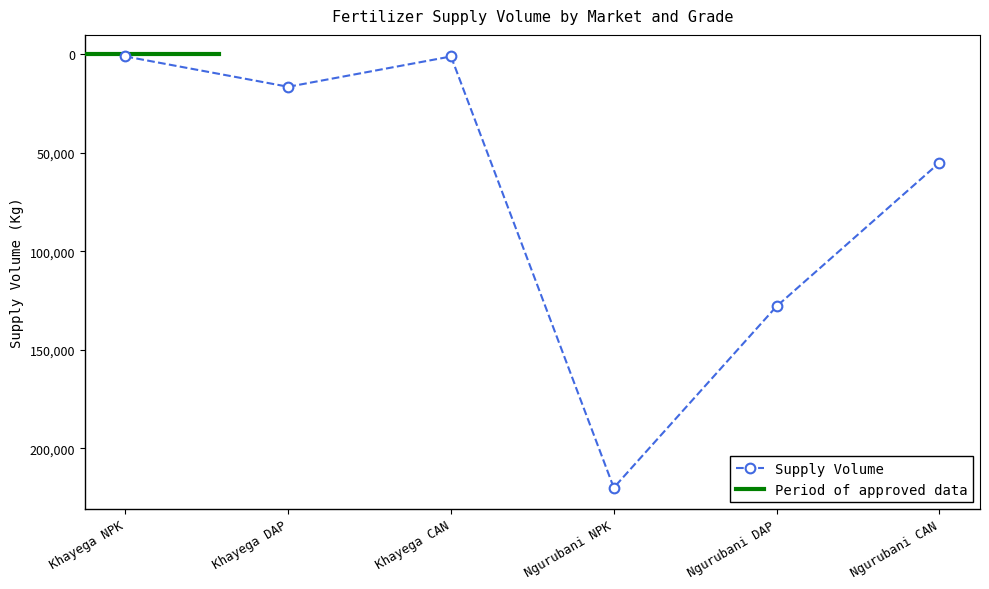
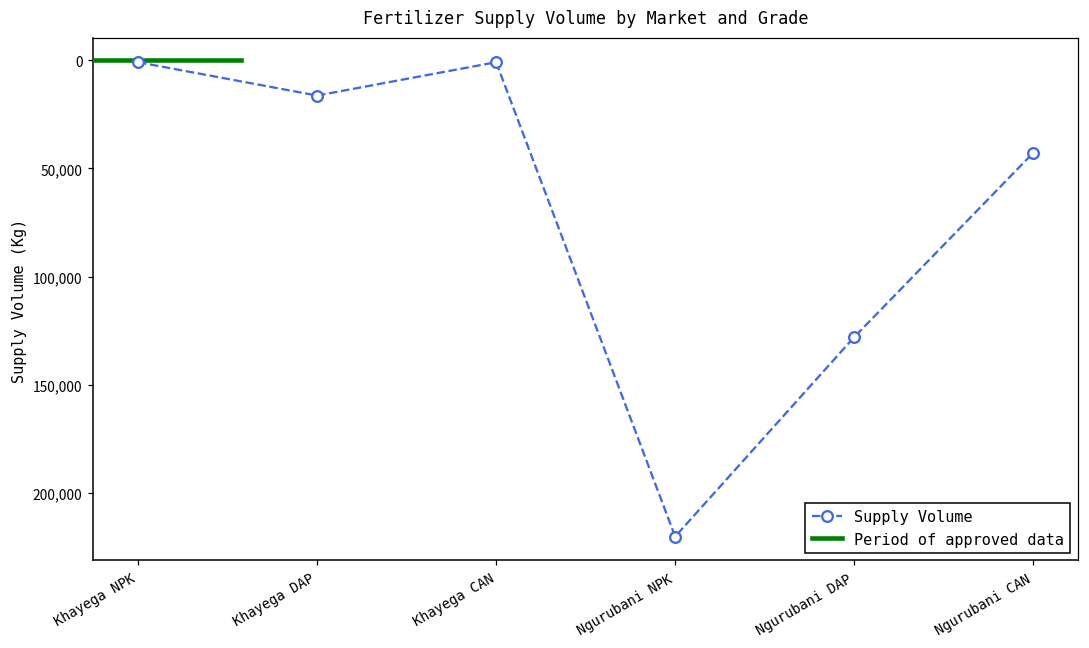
Ngurubani CAN: 55,000 -> 43,000
